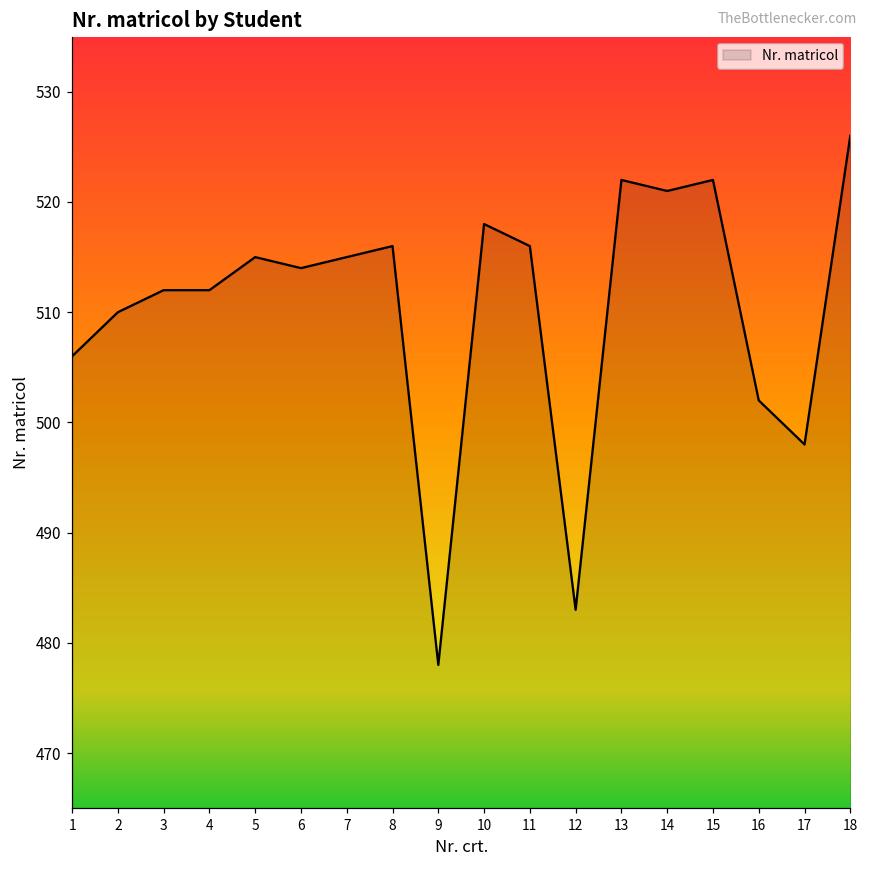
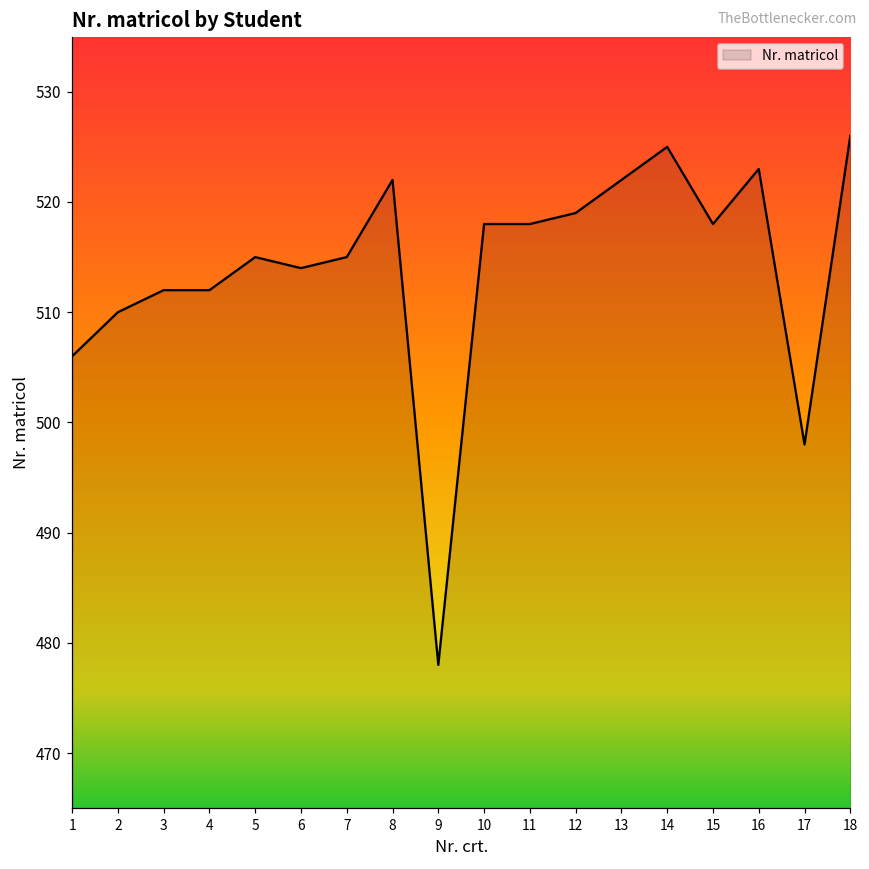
8: 516 -> 522
11: 516 -> 518
12: 483 -> 519
14: 521 -> 525
15: 522 -> 518
16: 502 -> 523
